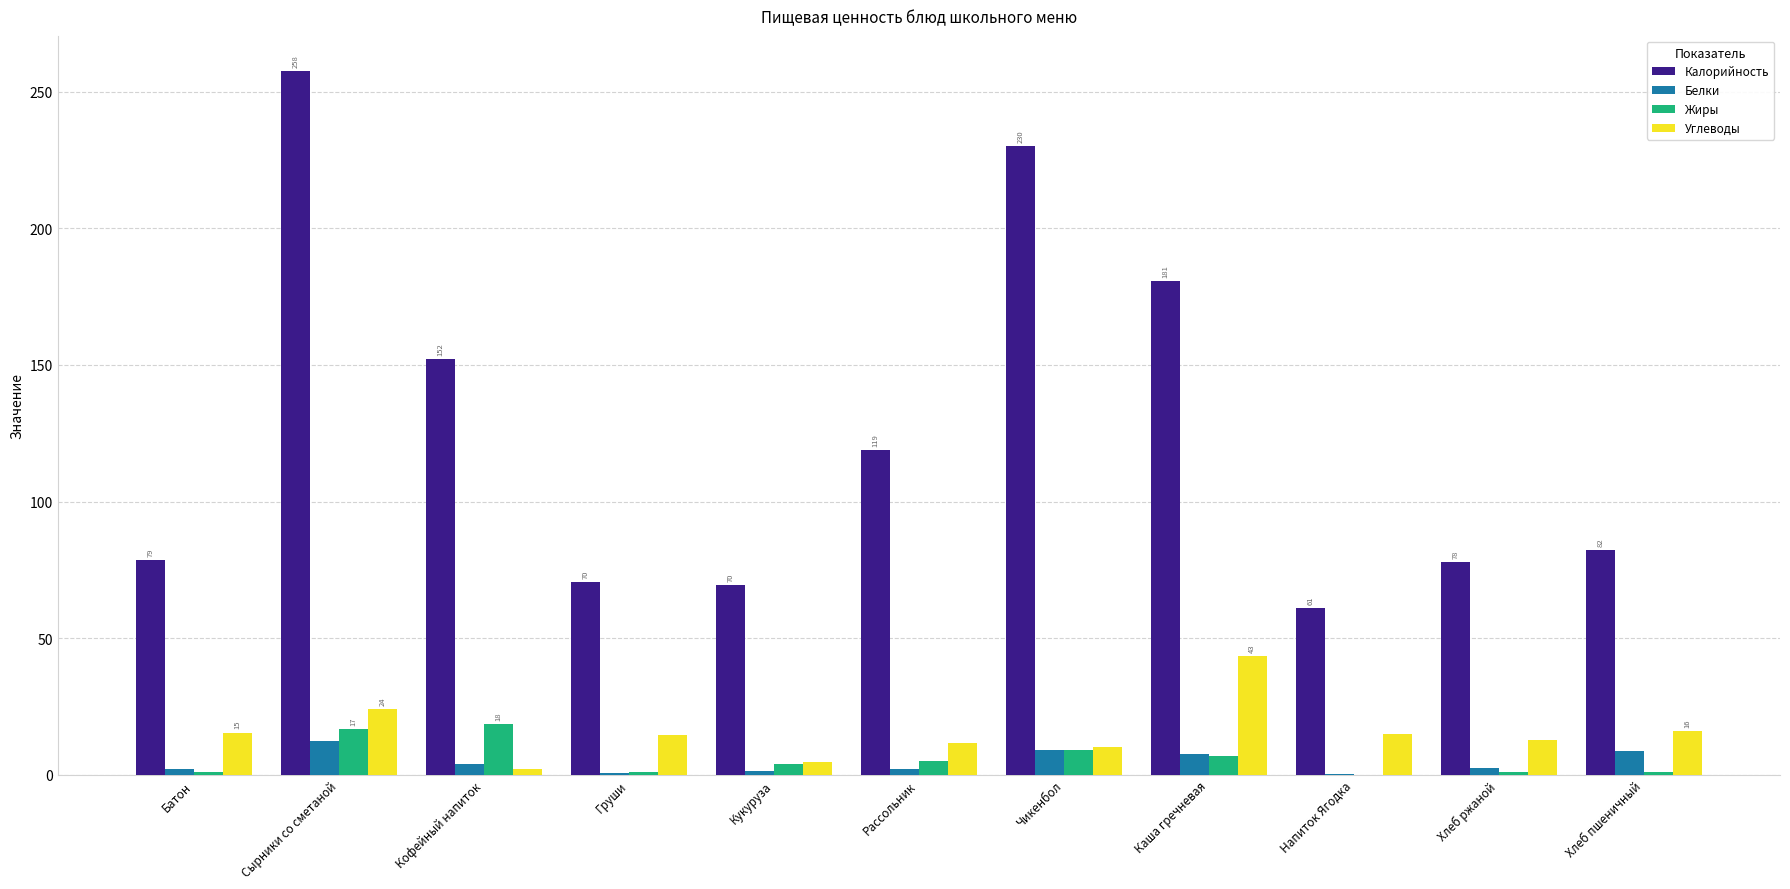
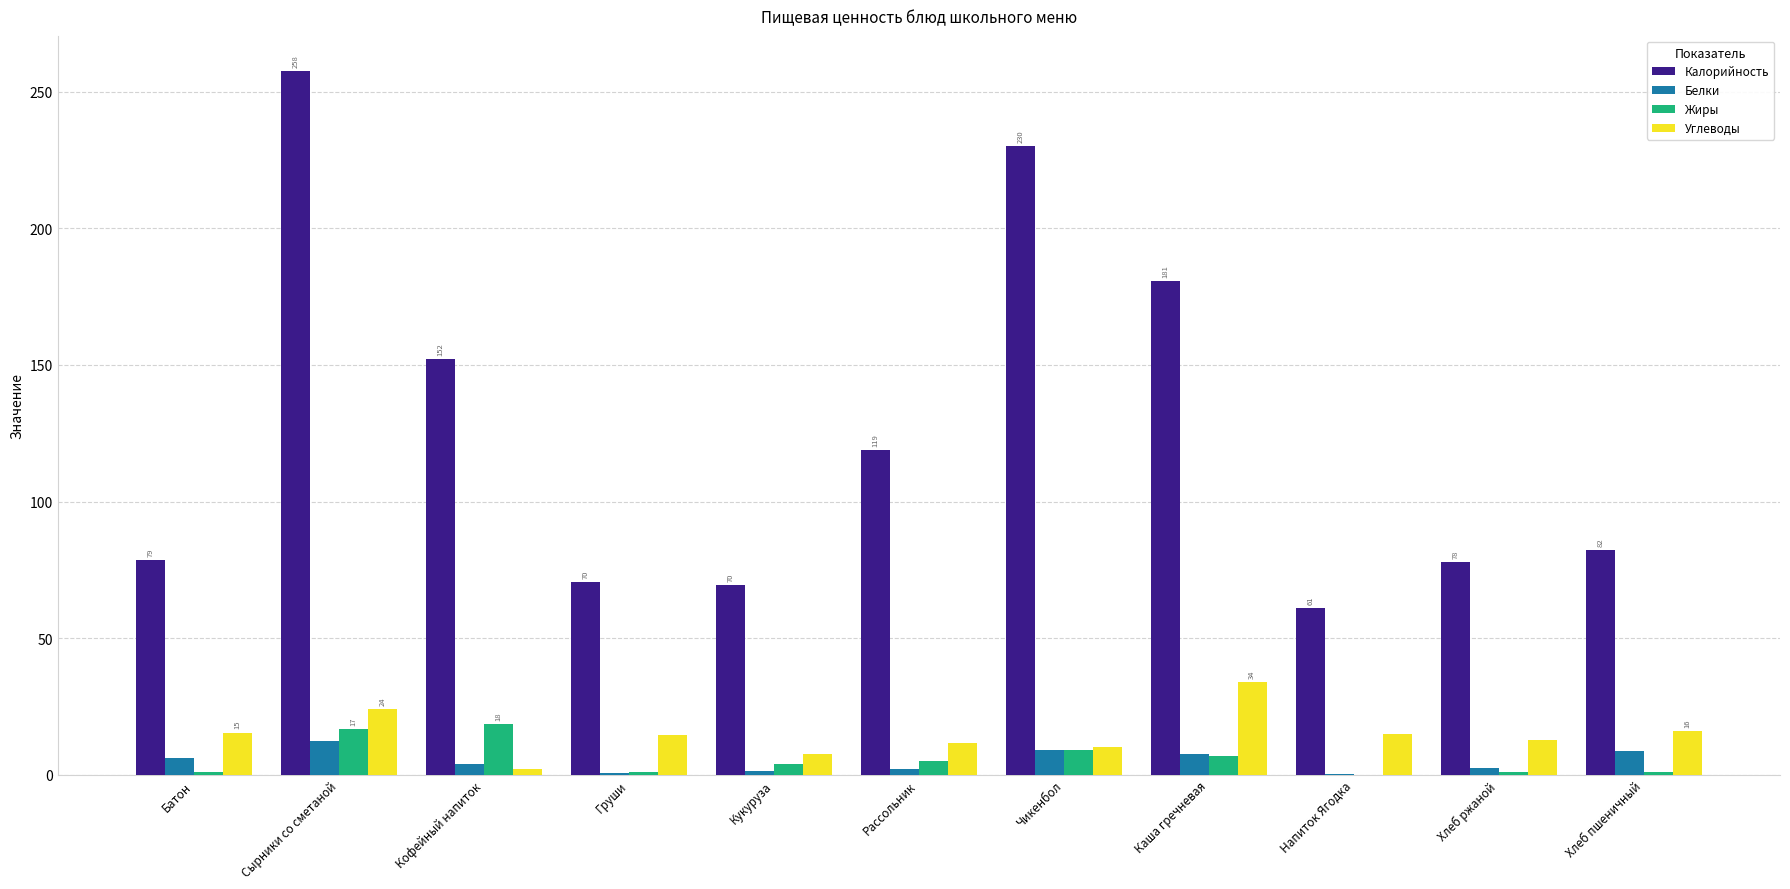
Белки, Батон: 2 -> 6
Углеводы, Кукуруза: 4 -> 7
Углеводы, Каша гречневая: 43 -> 34
